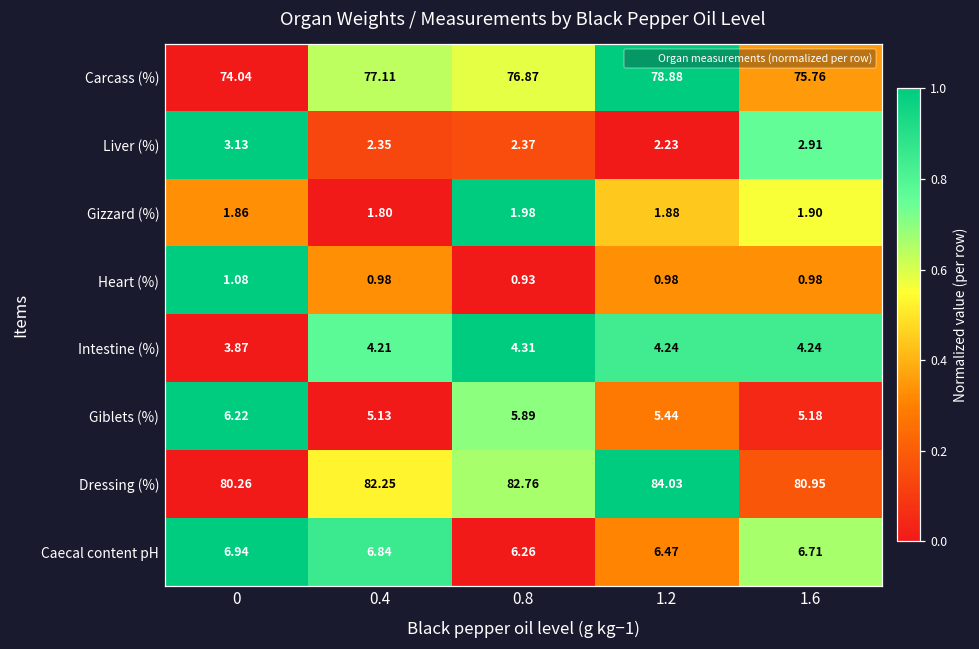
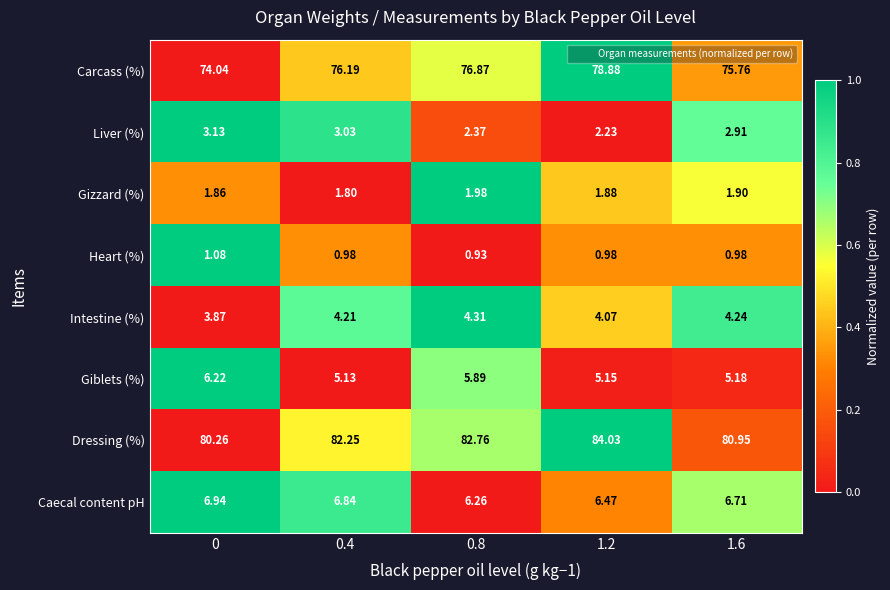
Carcass (%), 0.4: 77.11 -> 76.19
Liver (%), 0.4: 2.35 -> 3.03
Intestine (%), 1.2: 4.24 -> 4.07
Giblets (%), 1.2: 5.44 -> 5.15
